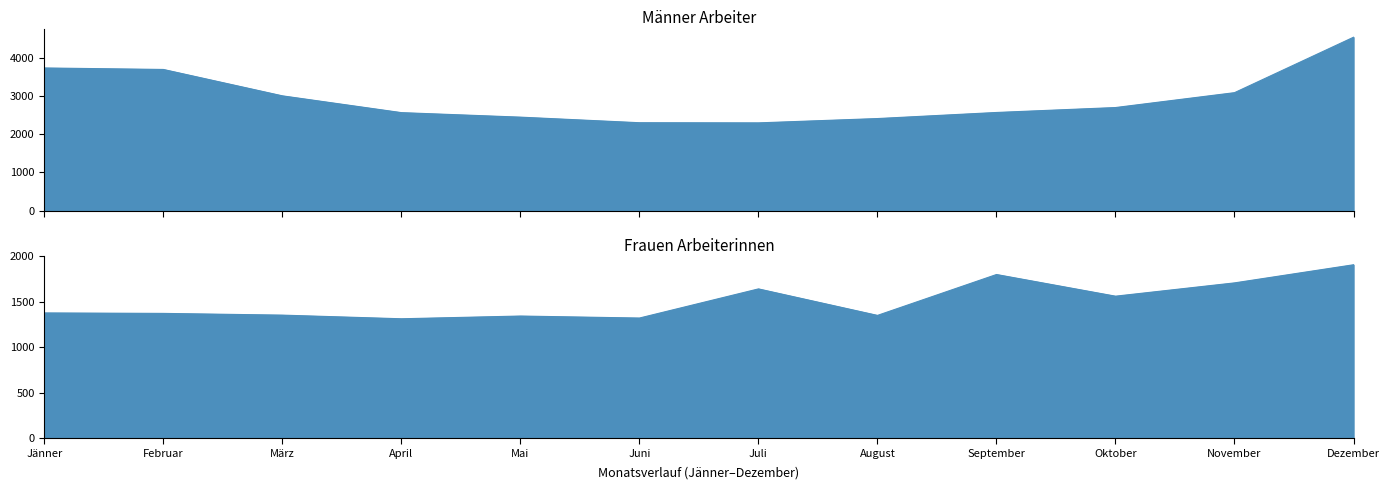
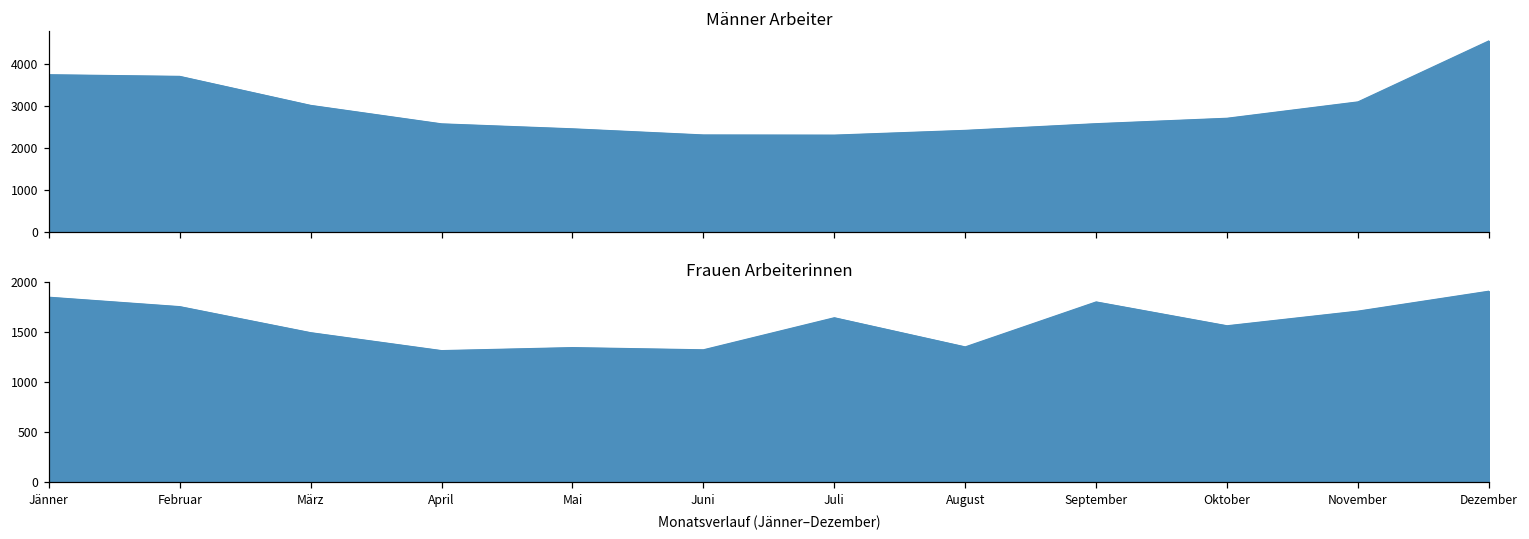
Frauen Arbeiterinnen, Jänner: 1400 -> 1800
Frauen Arbeiterinnen, Februar: 1400 -> 1800
Frauen Arbeiterinnen, März: 1400 -> 1500
